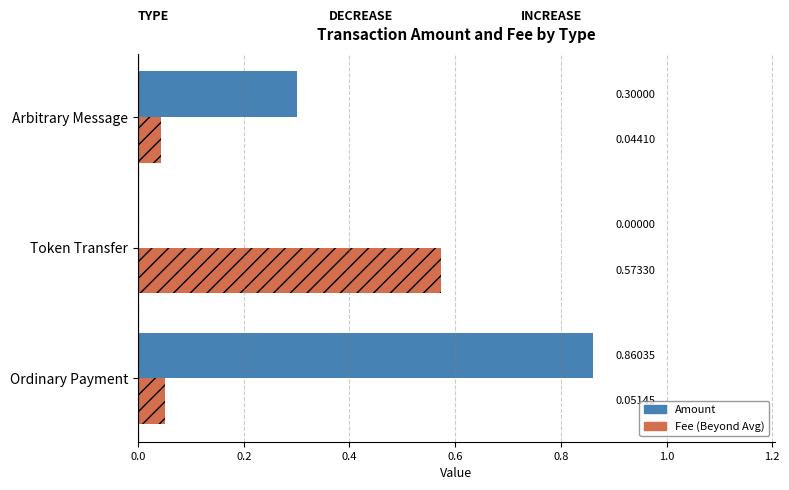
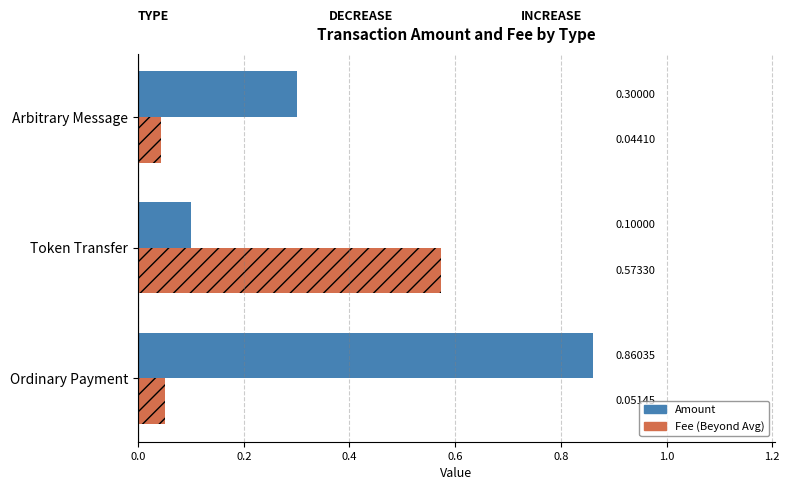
Amount, Token Transfer: 0.00000 -> 0.10000
